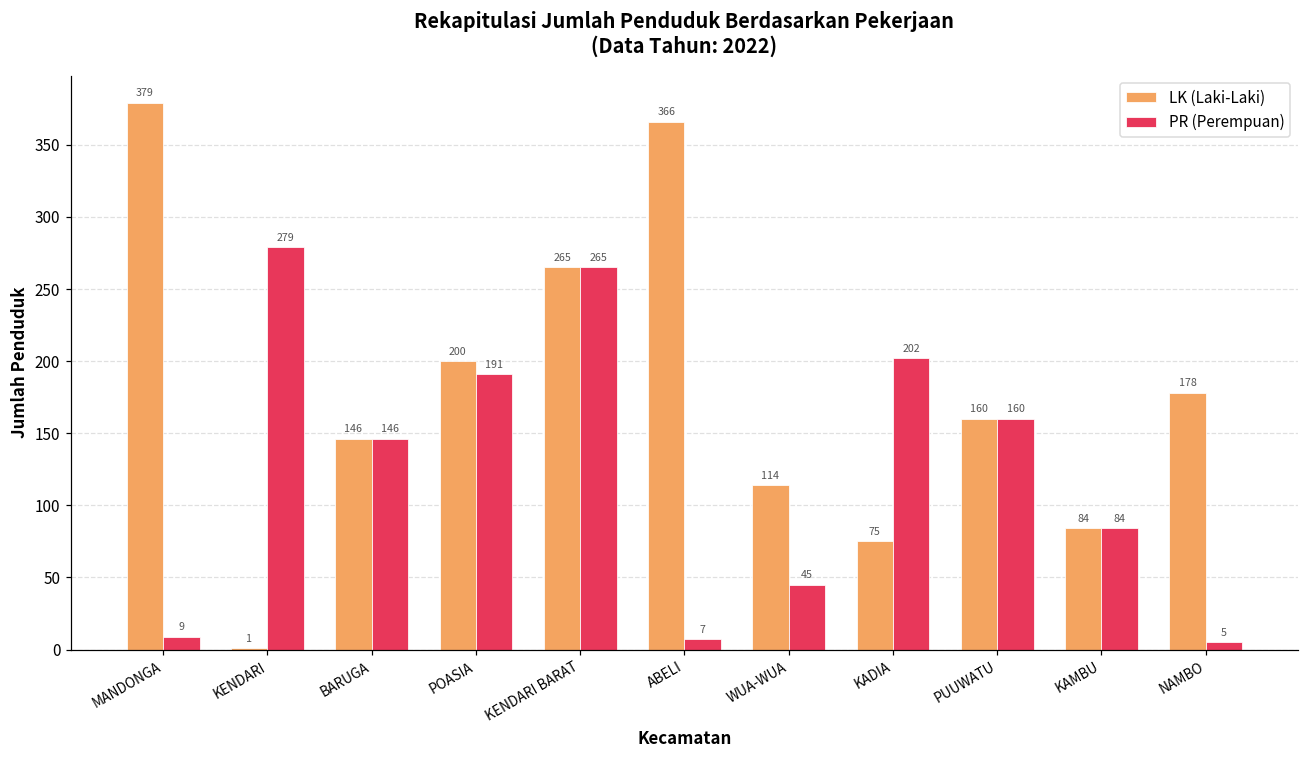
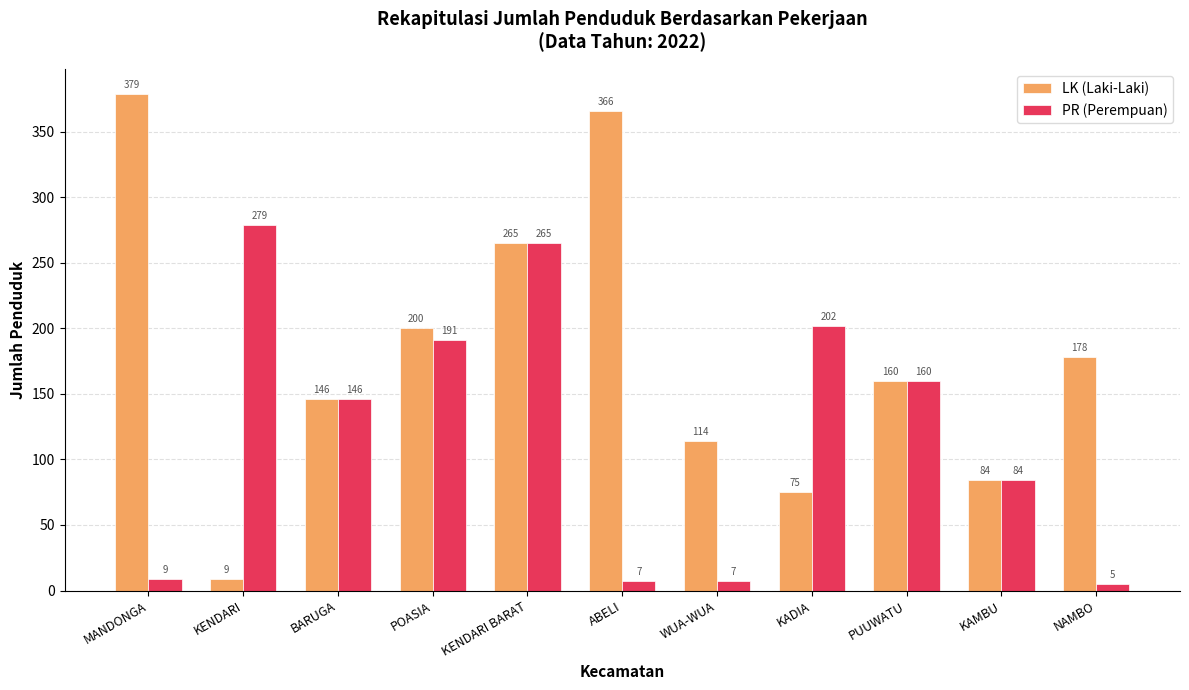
LK (Laki-Laki), KENDARI: 1 -> 9
PR (Perempuan), WUA-WUA: 45 -> 7
